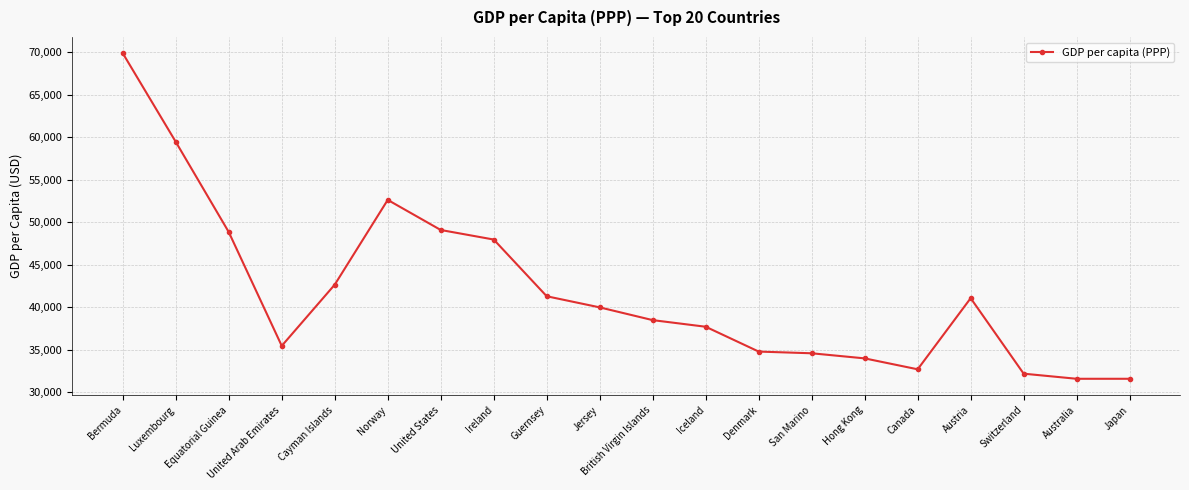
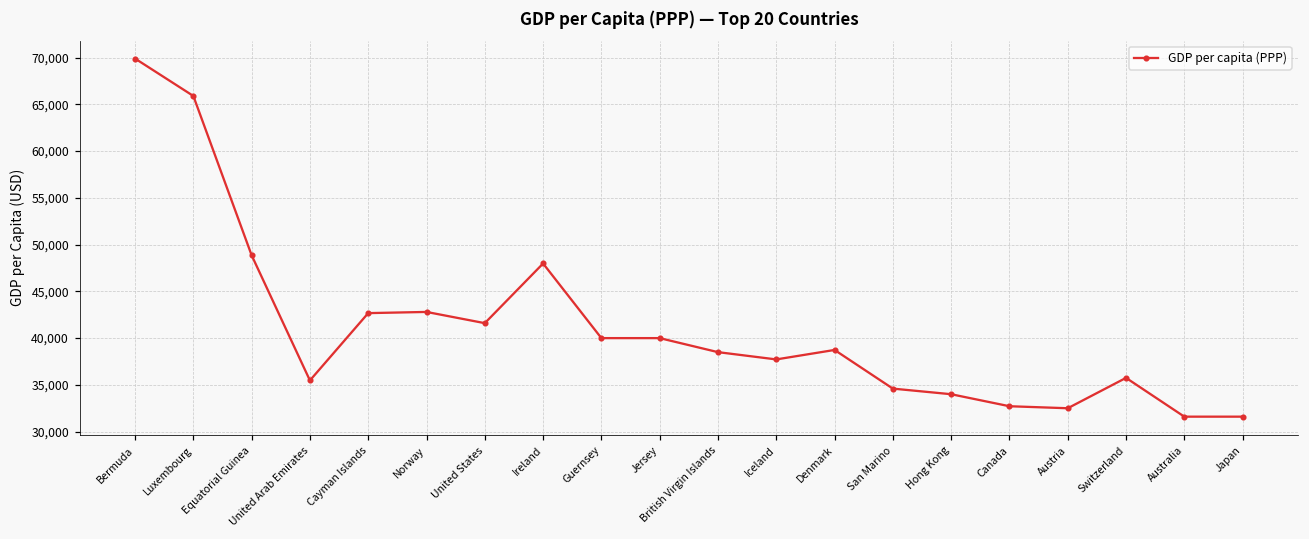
Luxembourg: 59,000 -> 66,000
Norway: 53,000 -> 43,000
United States: 49,000 -> 42,000
Guernsey: 41,000 -> 40,000
Denmark: 35,000 -> 39,000
Austria: 41,000 -> 33,000
Switzerland: 32,000 -> 36,000
